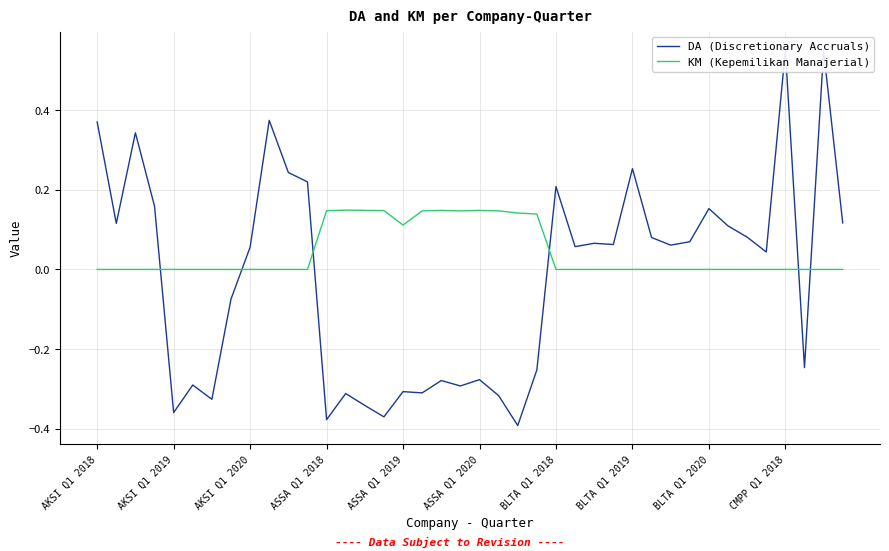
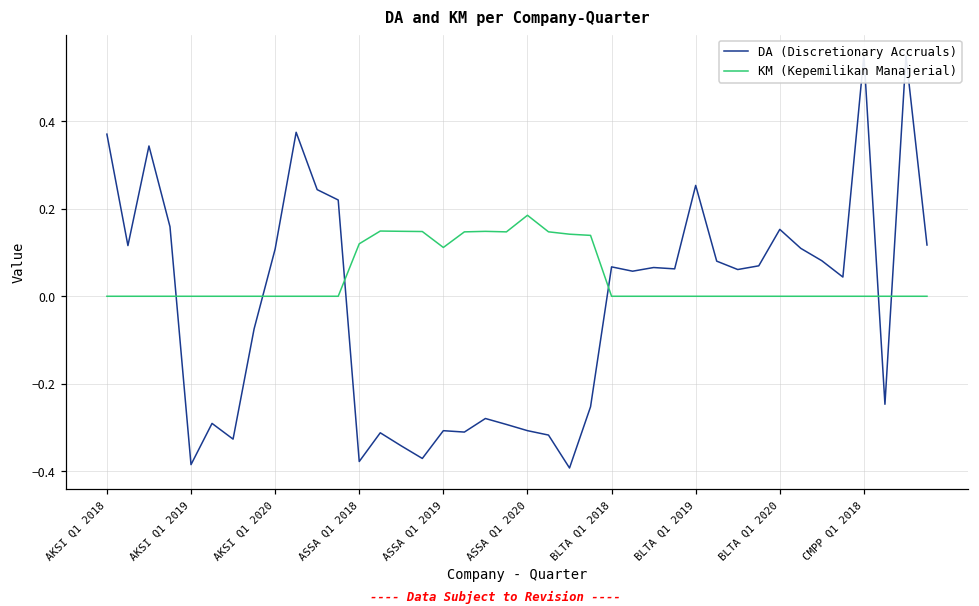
DA (Discretionary Accruals), AKSI Q1 2019: -0.36 -> -0.38
DA (Discretionary Accruals), AKSI Q1 2020: 0.06 -> 0.11
KM (Kepemilikan Manajerial), ASSA Q1 2018: 0.15 -> 0.12
DA (Discretionary Accruals), ASSA Q1 2020: -0.28 -> -0.31
KM (Kepemilikan Manajerial), ASSA Q1 2020: 0.15 -> 0.19
DA (Discretionary Accruals), BLTA Q1 2018: 0.21 -> 0.07
